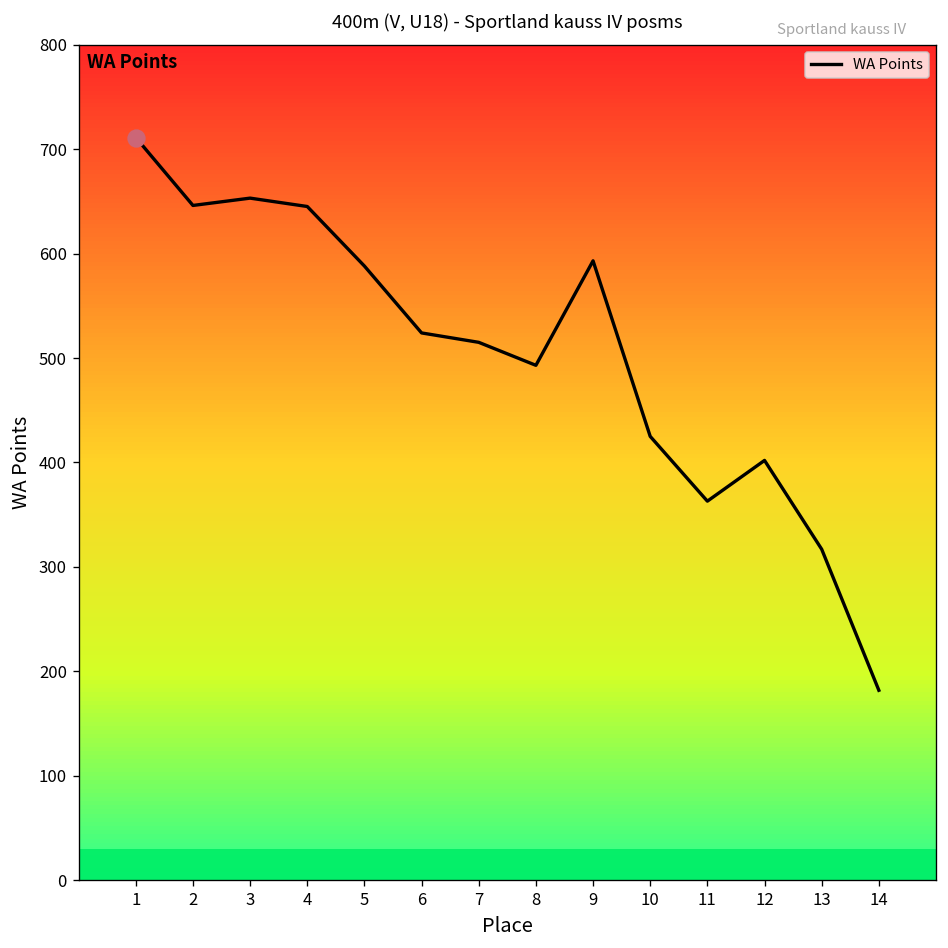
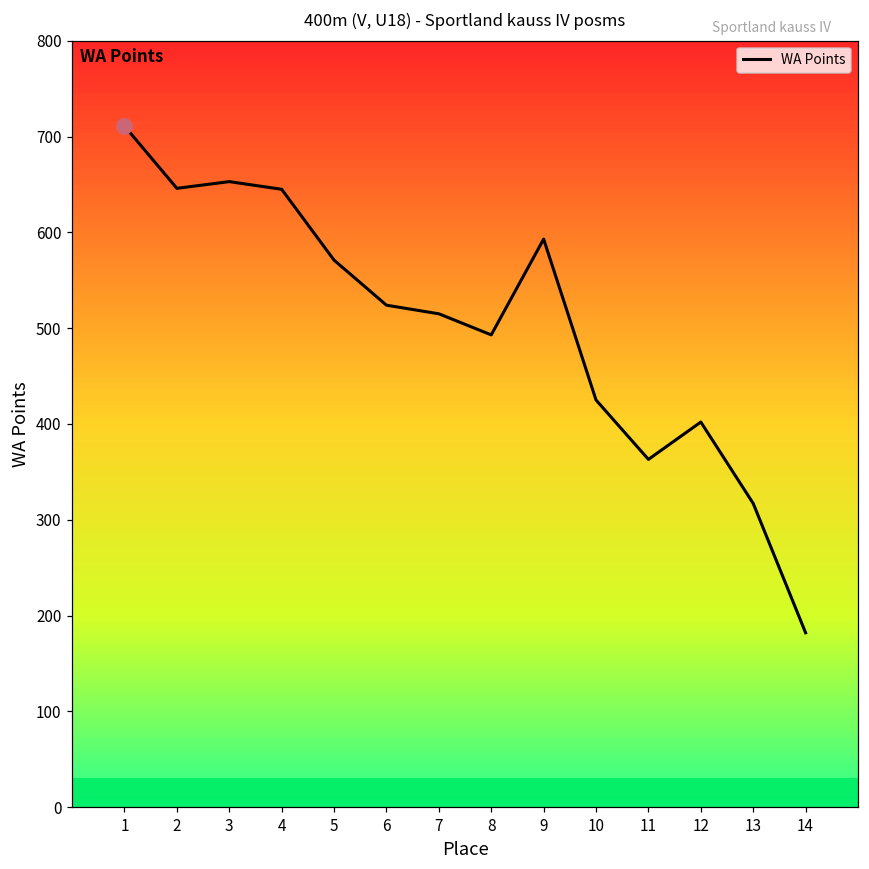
WA Points, 5: 590 -> 570
